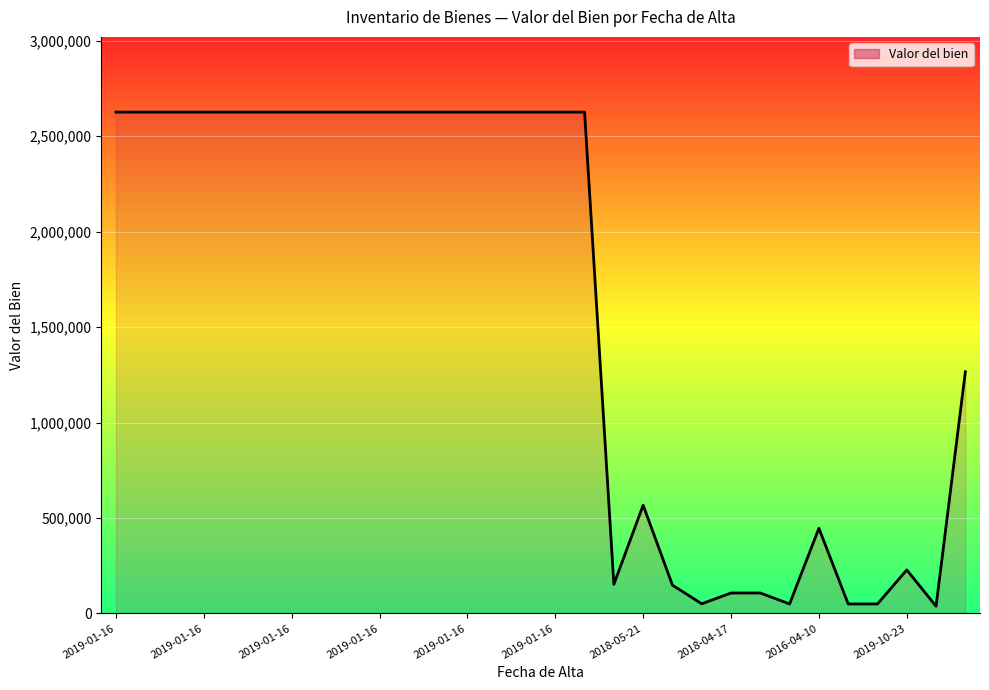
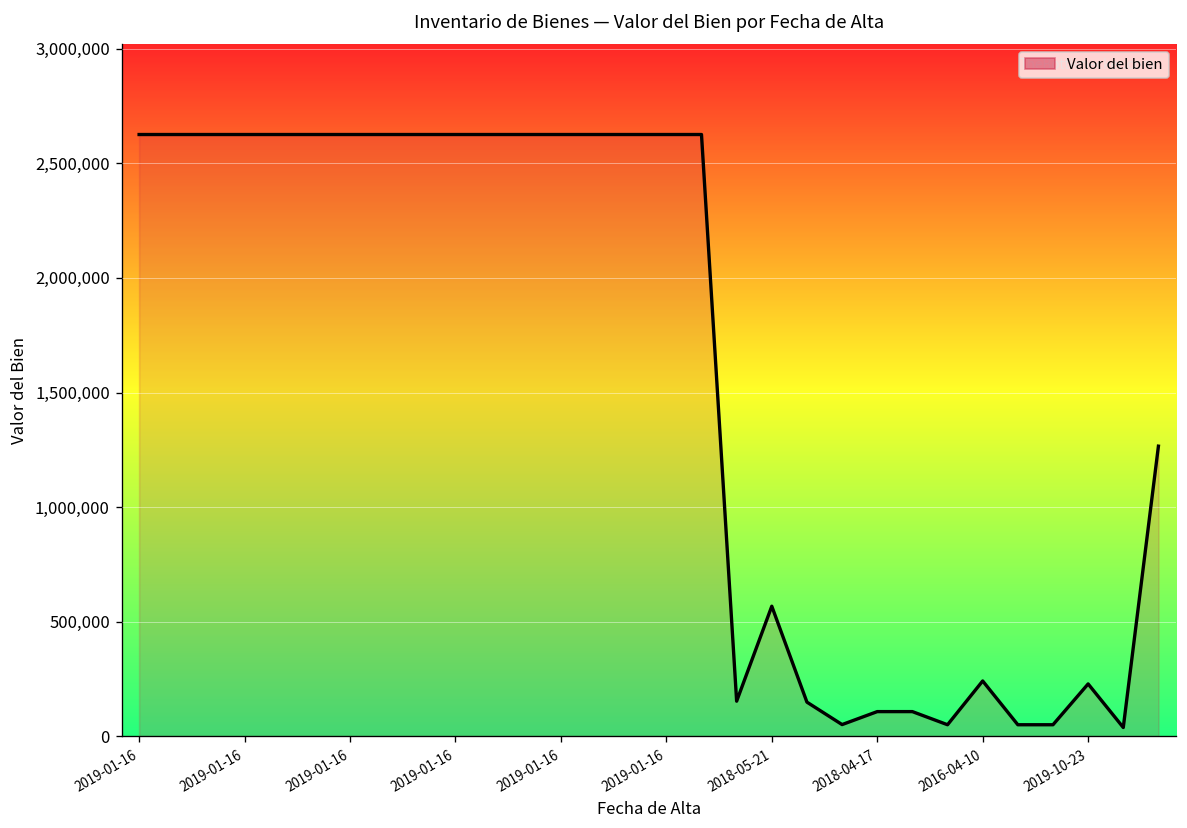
2016-04-10: 450,000 -> 240,000
